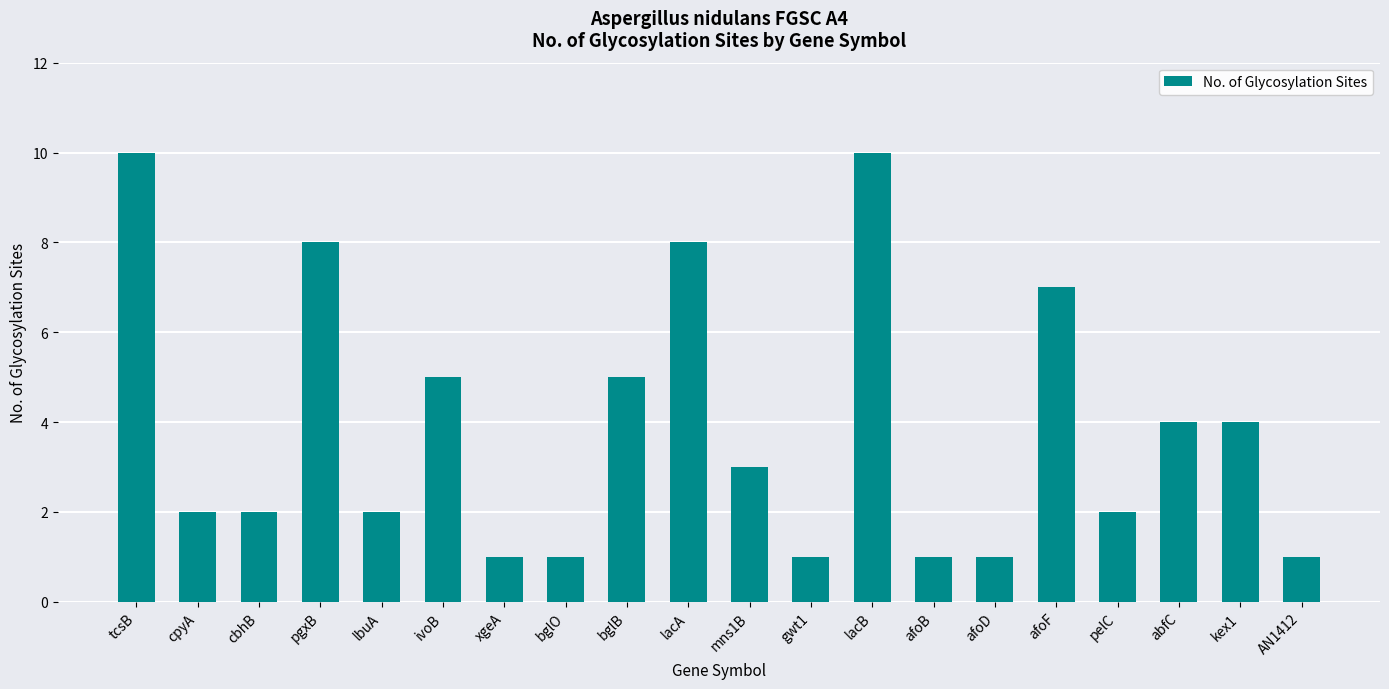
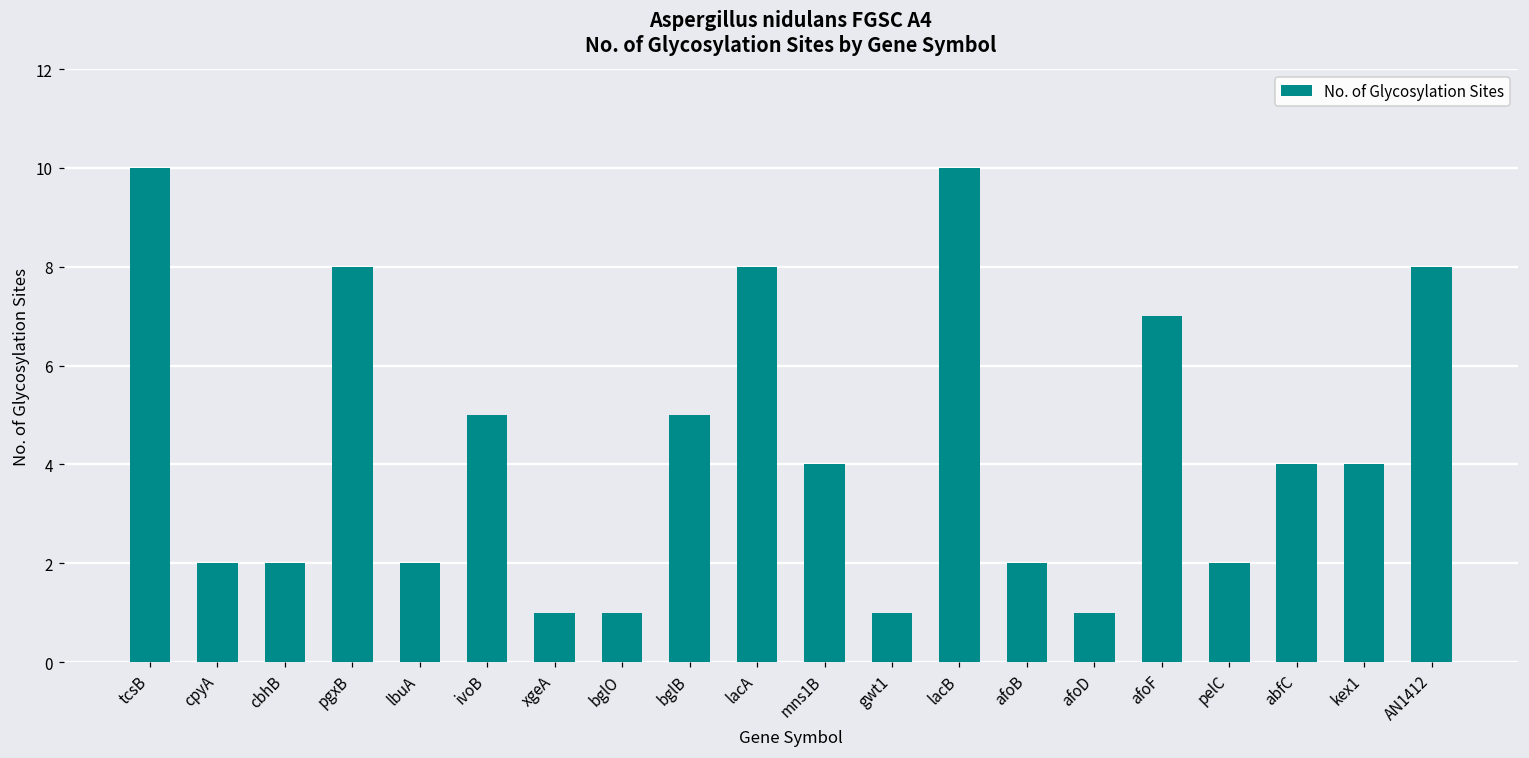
mns1B: 3 -> 4
afoB: 1 -> 2
AN1412: 1 -> 8
